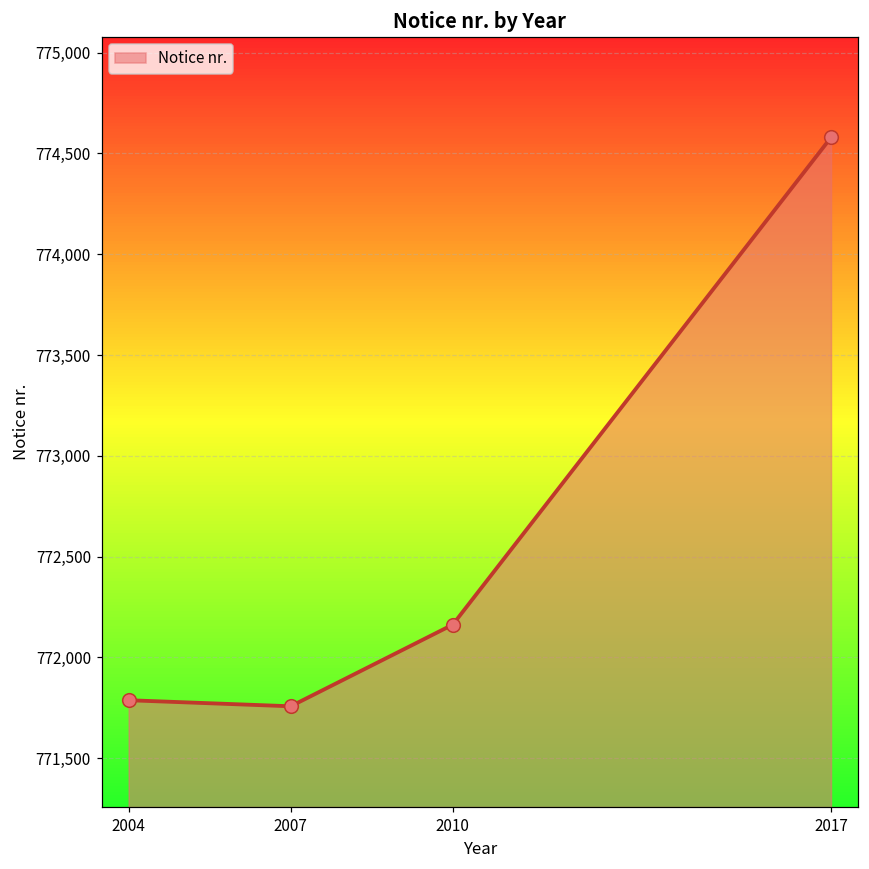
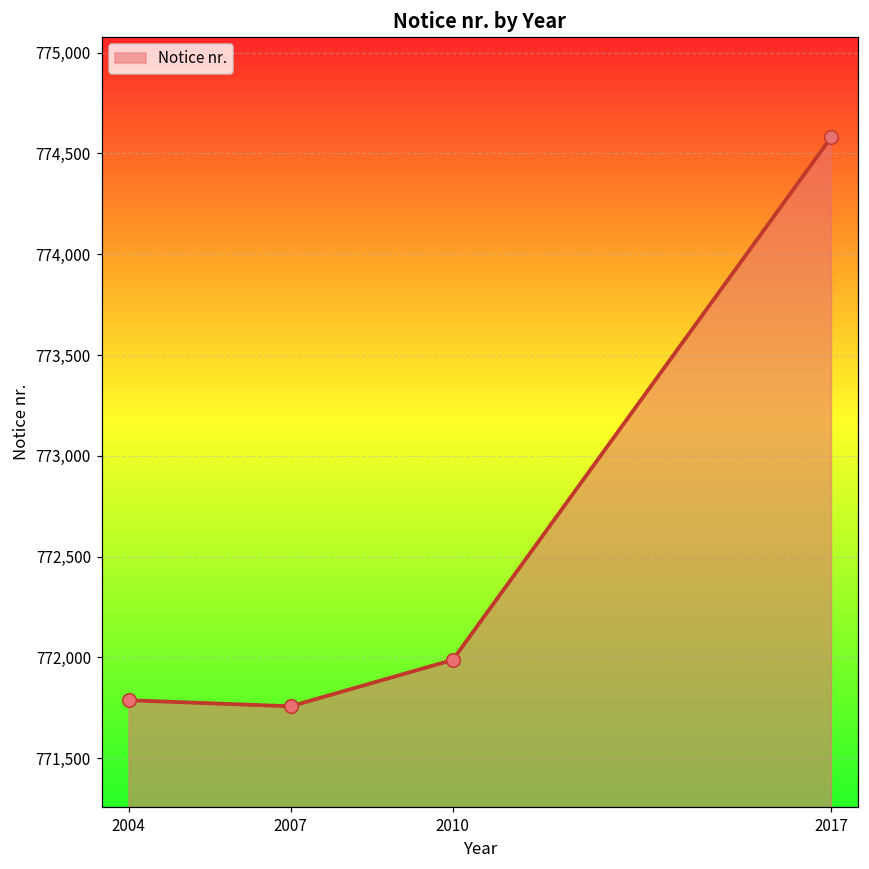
2010: 772,160 -> 771,990
